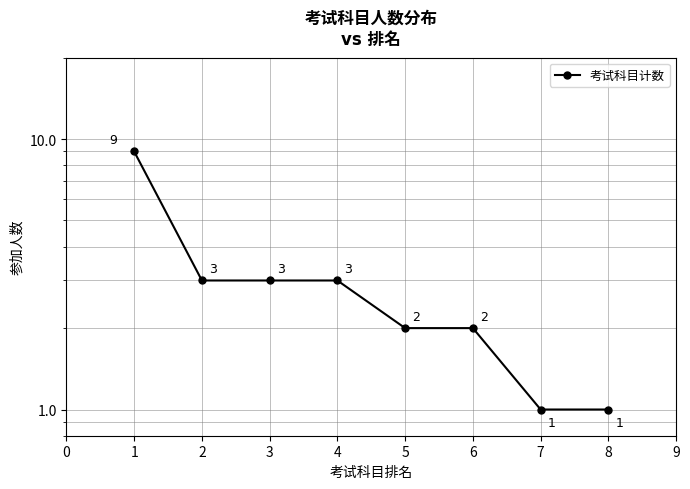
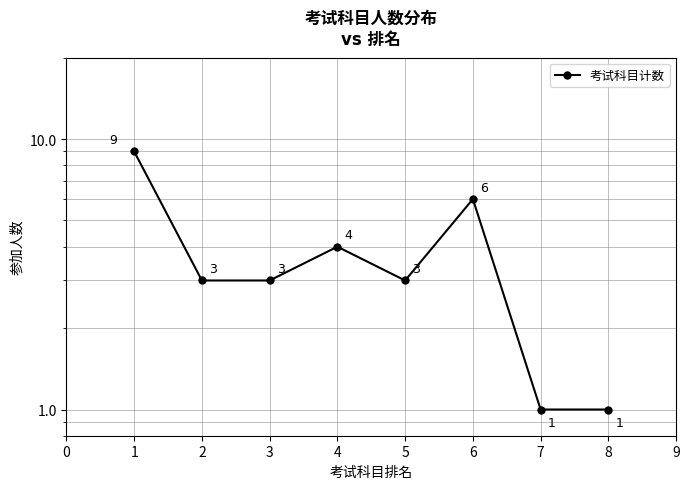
4: 3 -> 4
5: 2 -> 3
6: 2 -> 6
